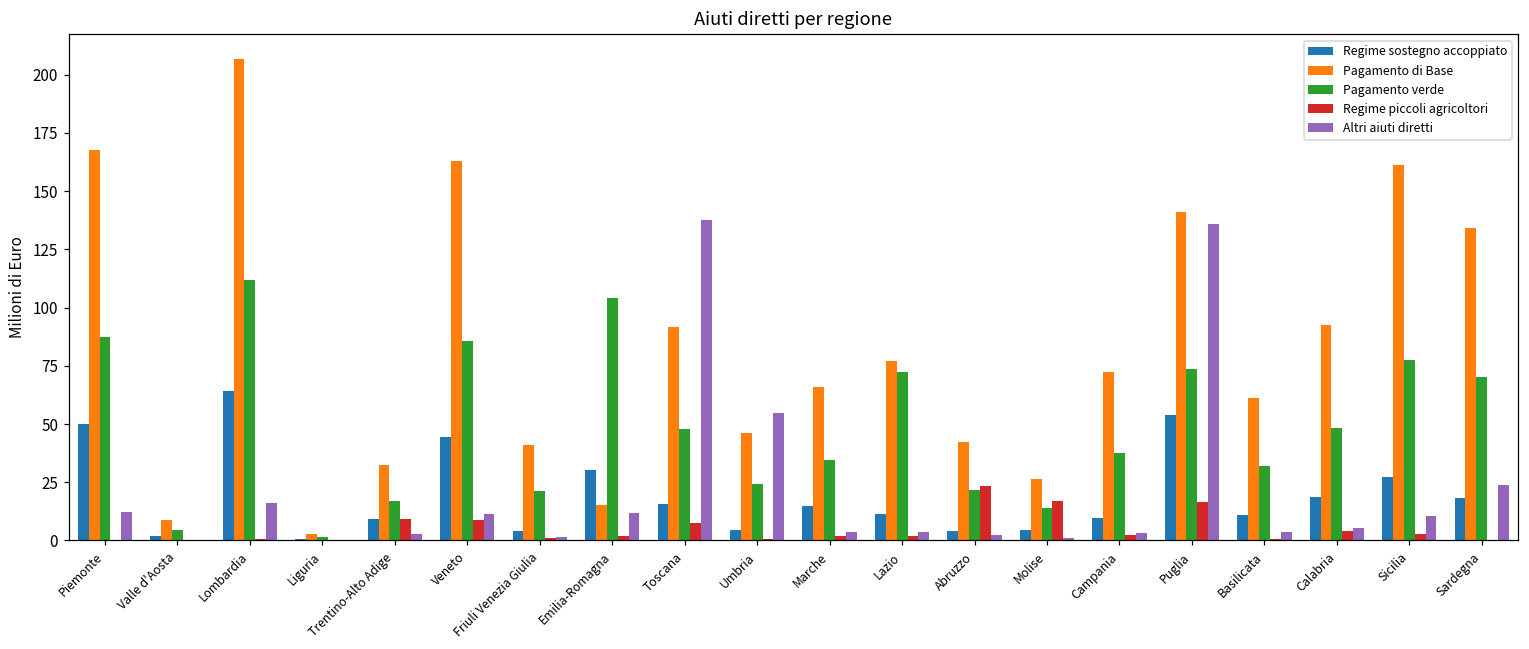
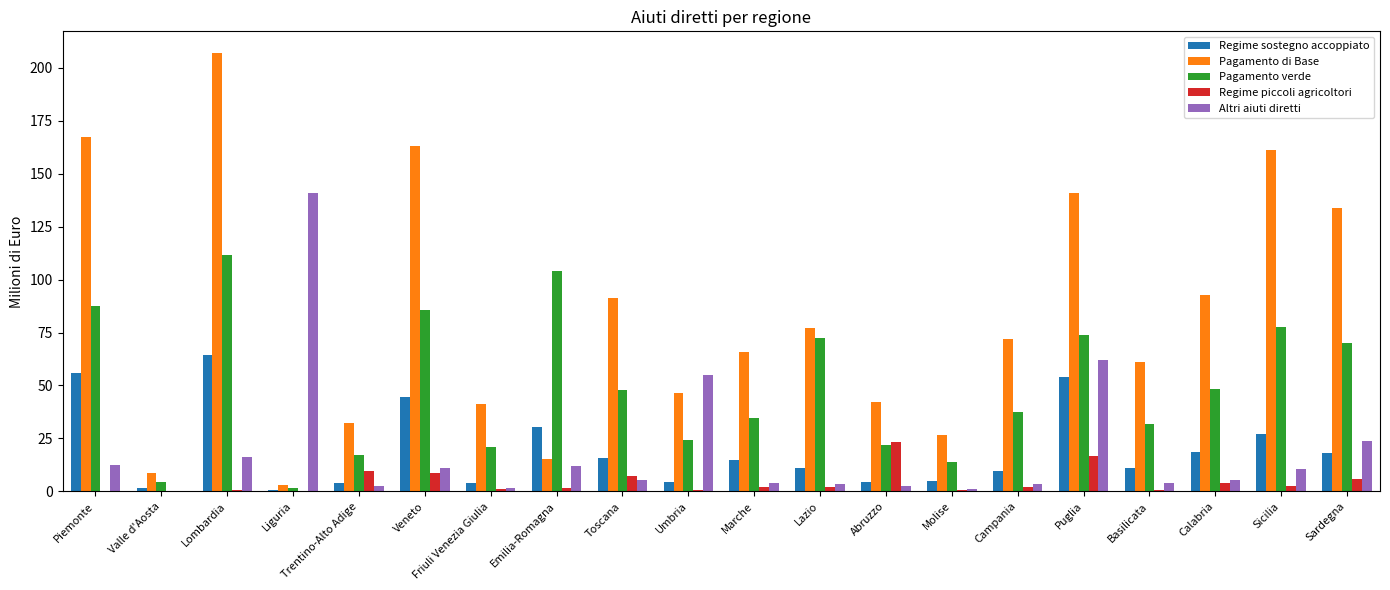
Regime sostegno accoppiato, Piemonte: 50 -> 56
Altri aiuti diretti, Liguria: 0 -> 141
Regime sostegno accoppiato, Trentino-Alto Adige: 9 -> 4
Altri aiuti diretti, Toscana: 137 -> 5
Regime piccoli agricoltori, Molise: 17 -> 0
Altri aiuti diretti, Puglia: 136 -> 62
Regime piccoli agricoltori, Sardegna: 0 -> 6
